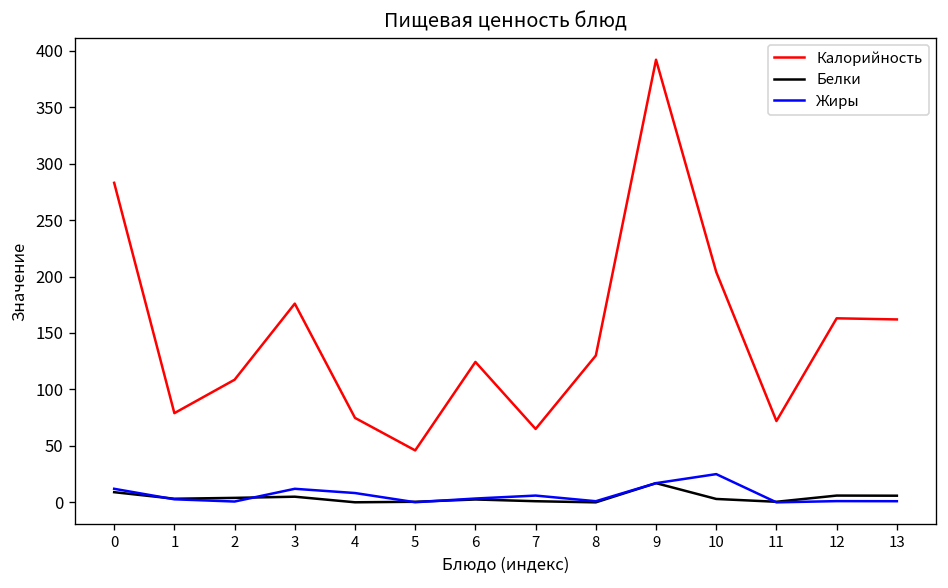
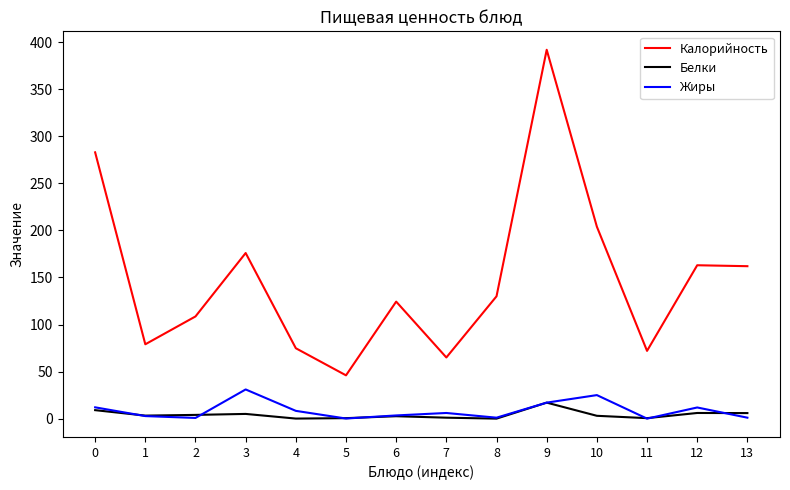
Жиры, 3: 10 -> 30
Жиры, 12: 0 -> 10
